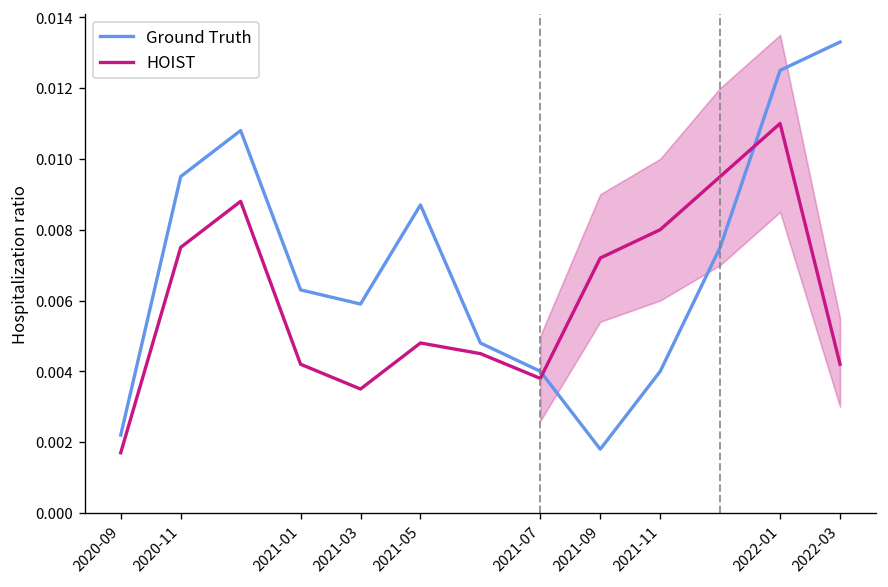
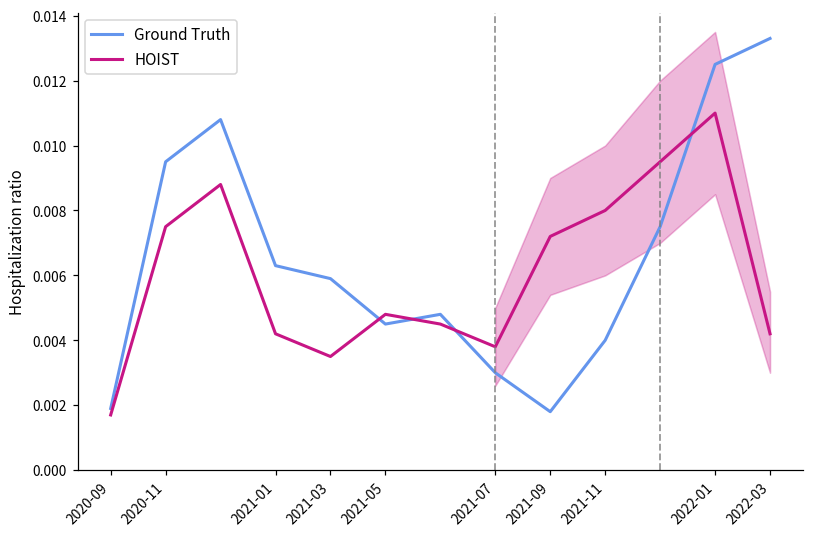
Ground Truth, 2020-09: 0.0022 -> 0.0019
Ground Truth, 2021-05: 0.0087 -> 0.0045
Ground Truth, 2021-07: 0.004 -> 0.003
